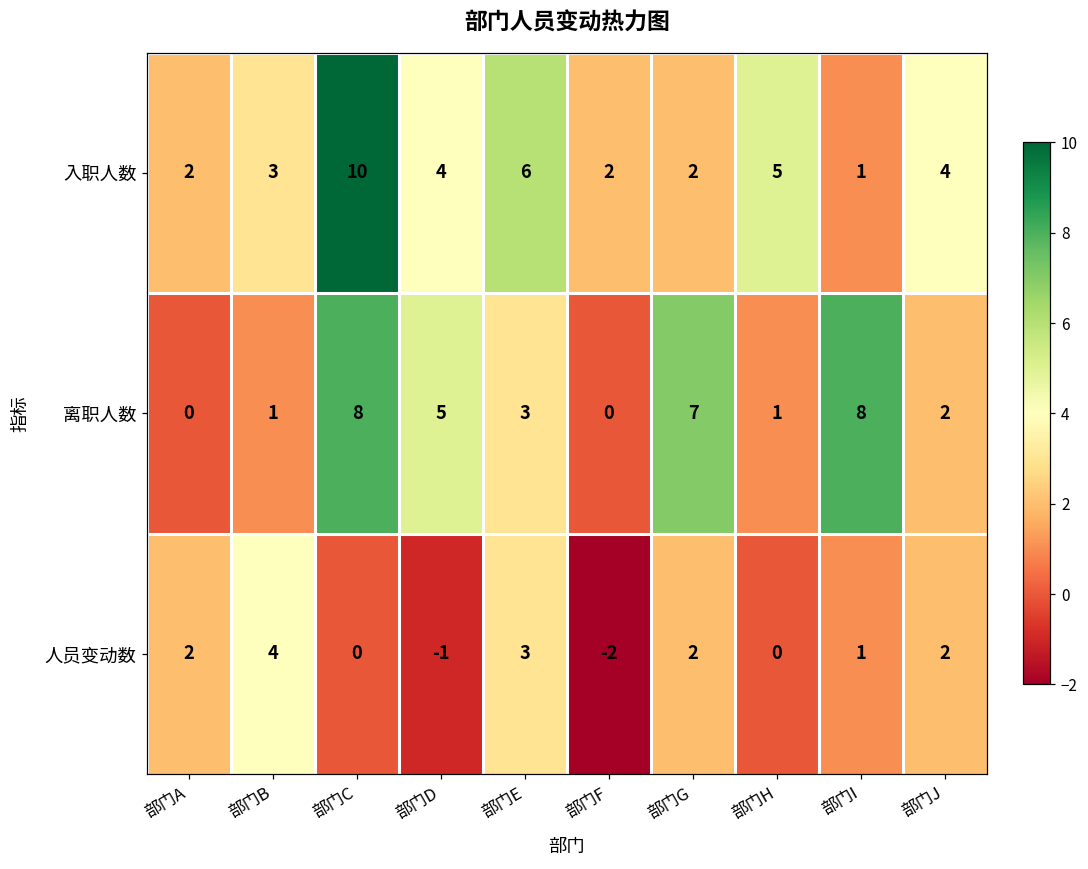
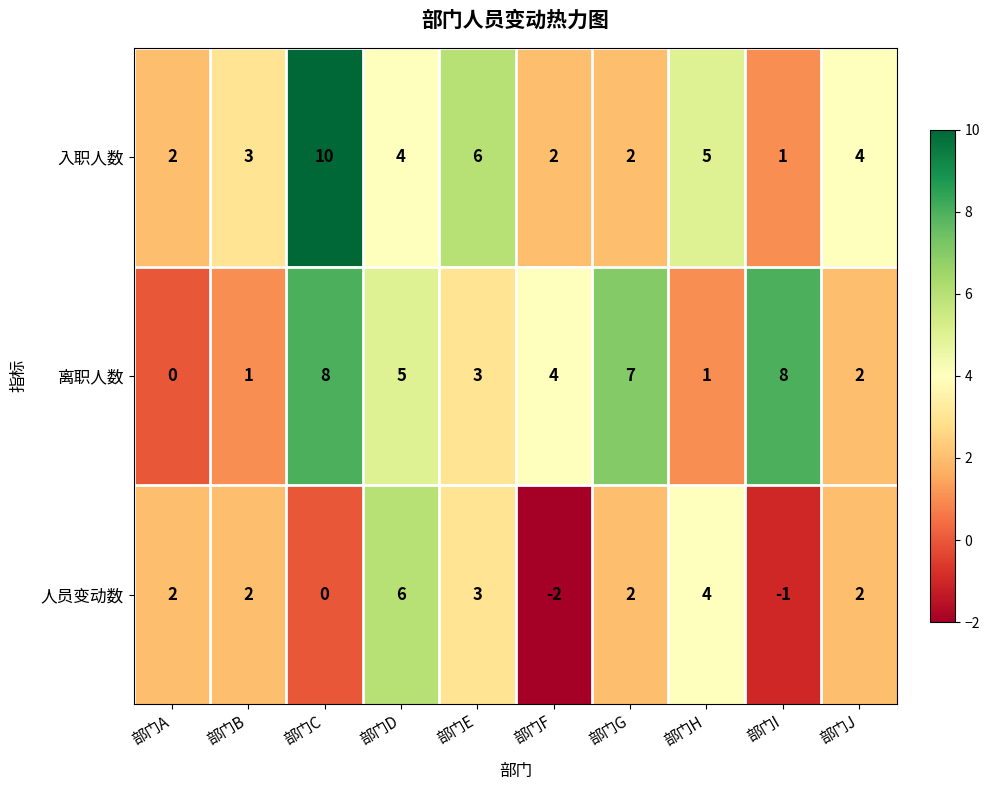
离职人数, 部门F: 0 -> 4
人员变动数, 部门B: 4 -> 2
人员变动数, 部门D: -1 -> 6
人员变动数, 部门H: 0 -> 4
人员变动数, 部门I: 1 -> -1
